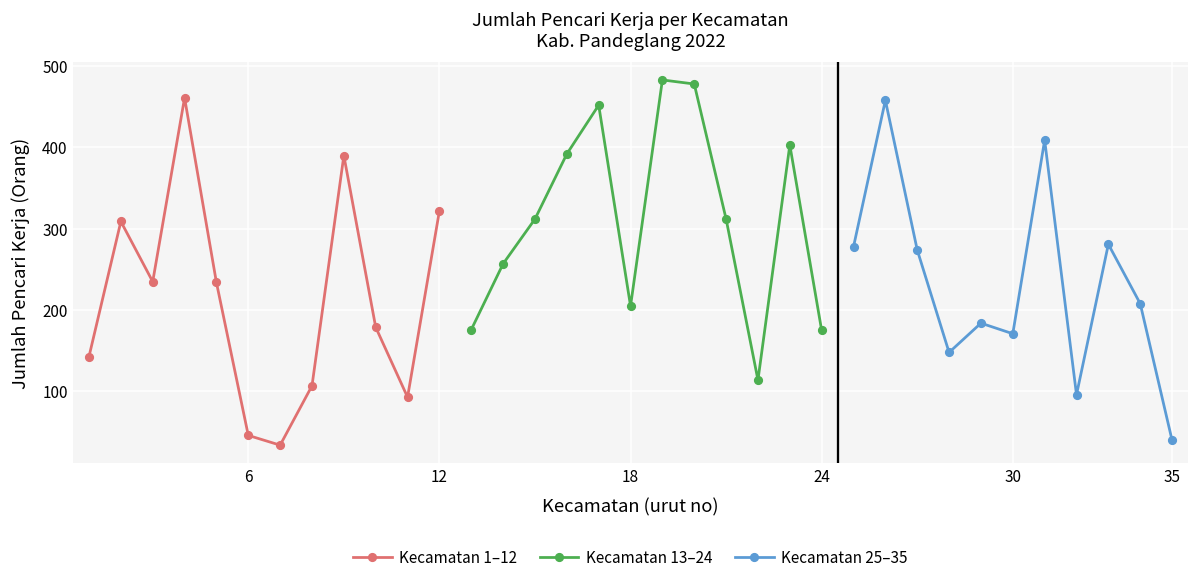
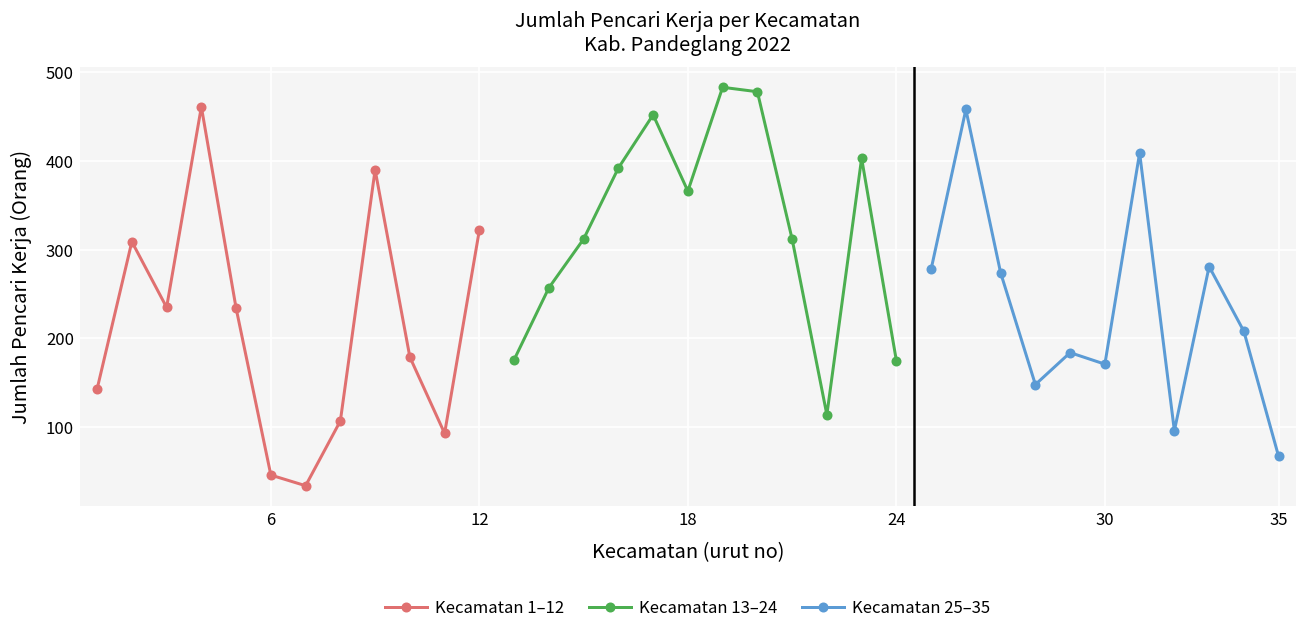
Kecamatan 13–24, 18: 210 -> 370
Kecamatan 25–35, 35: 40 -> 70
